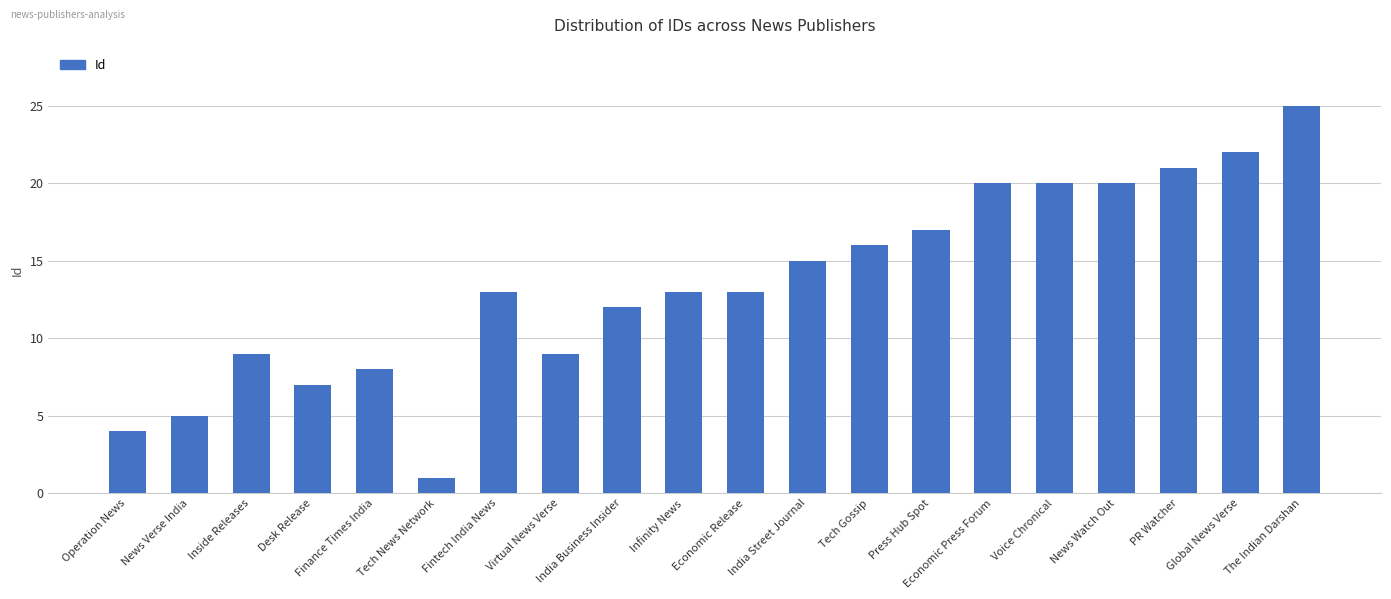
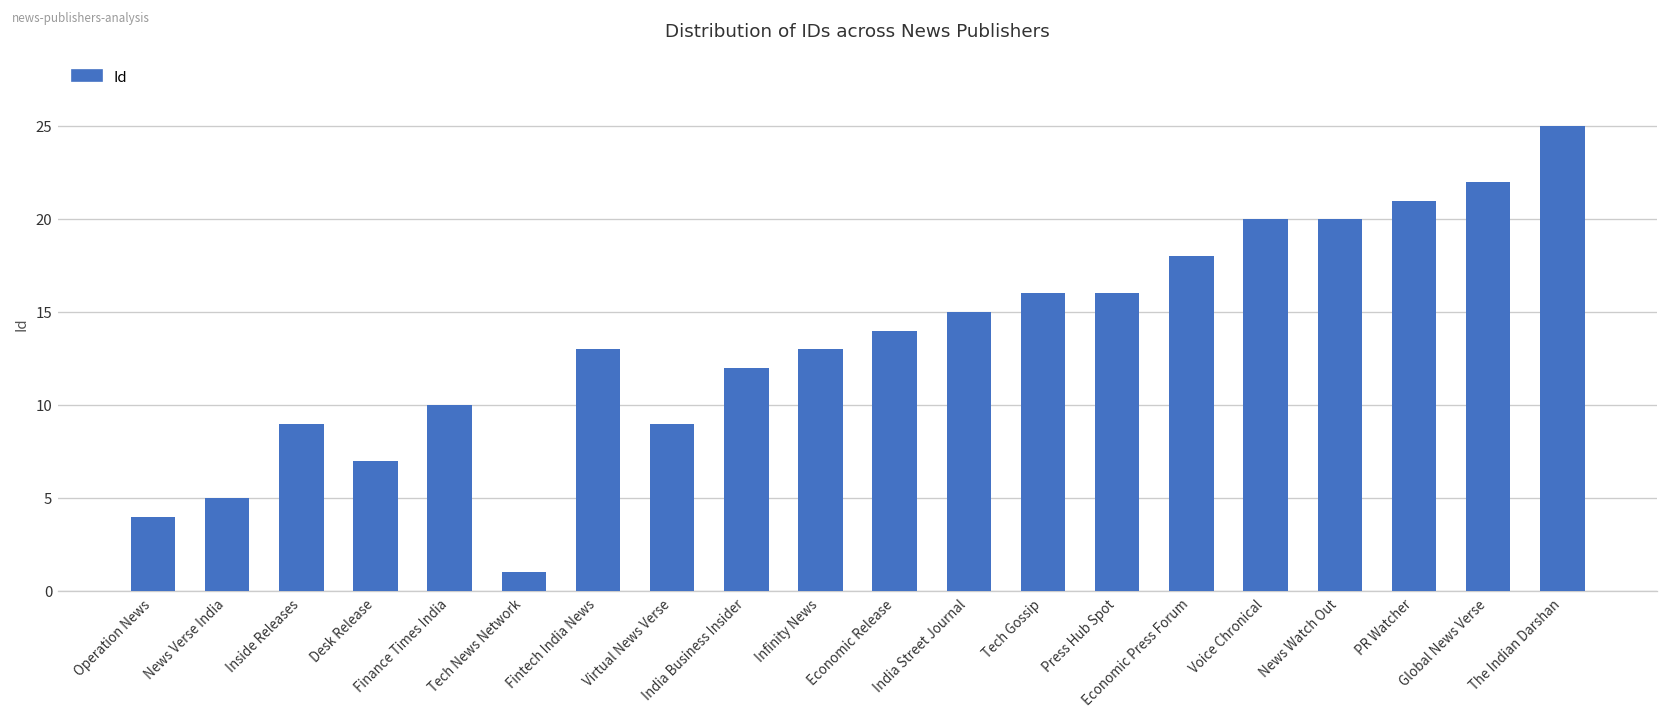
Finance Times India: 8 -> 10
Economic Release: 13 -> 14
Press Hub Spot: 17 -> 16
Economic Press Forum: 20 -> 18
